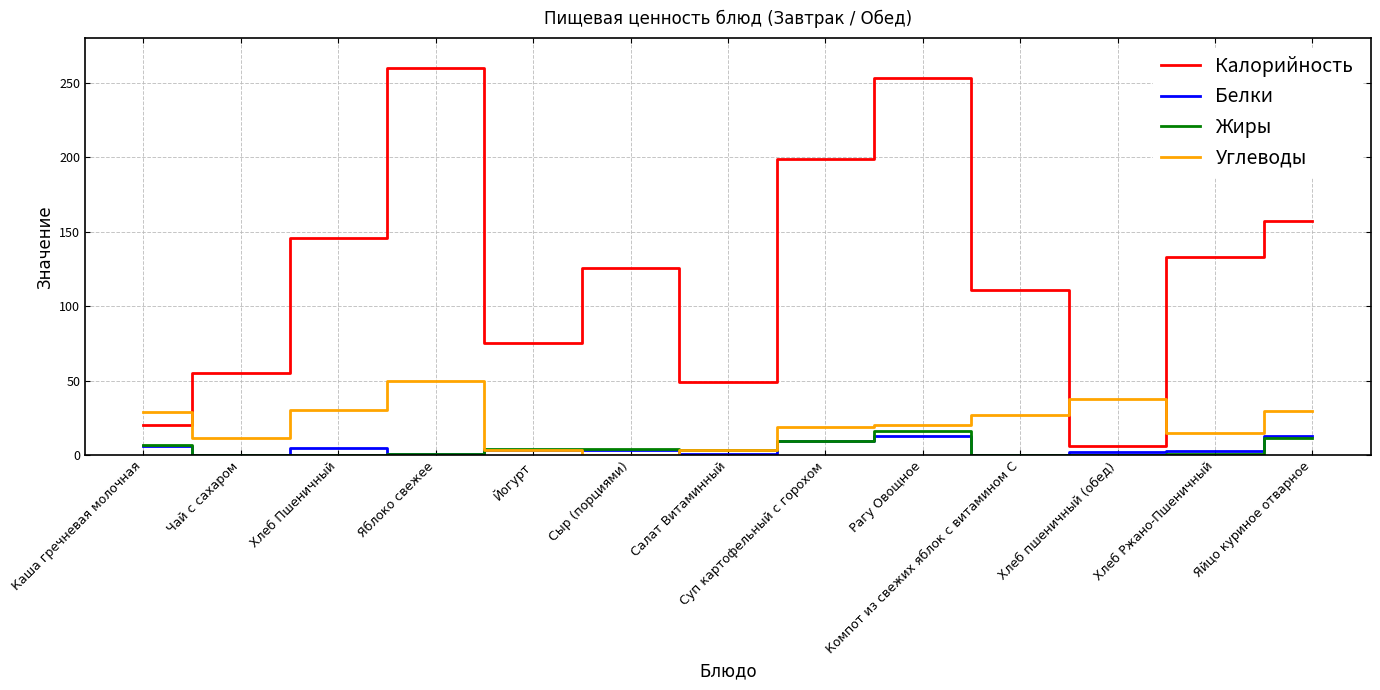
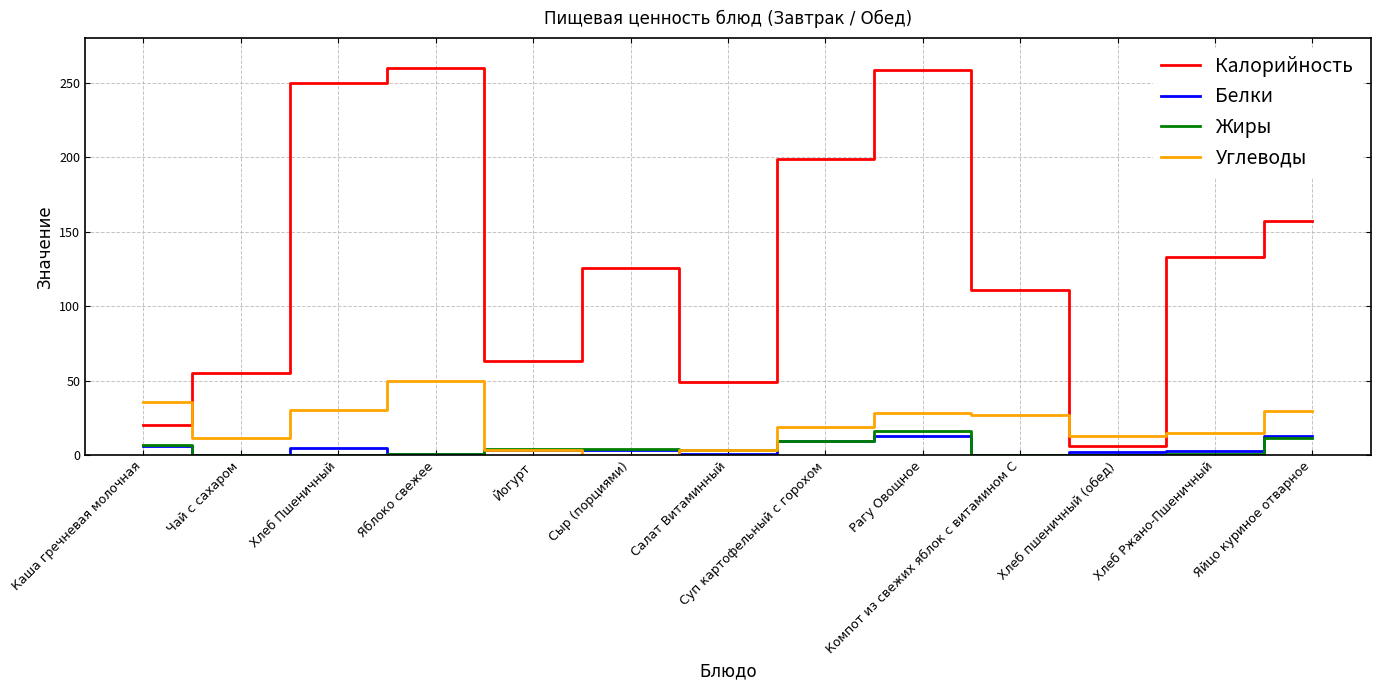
Углеводы, Каша гречневая молочная: 29 -> 36
Калорийность, Хлеб Пшеничный: 146 -> 250
Калорийность, Йогурт: 75 -> 63
Калорийность, Рагу Овощное: 253 -> 259
Углеводы, Рагу Овощное: 21 -> 28
Углеводы, Хлеб пшеничный (обед): 37 -> 13
